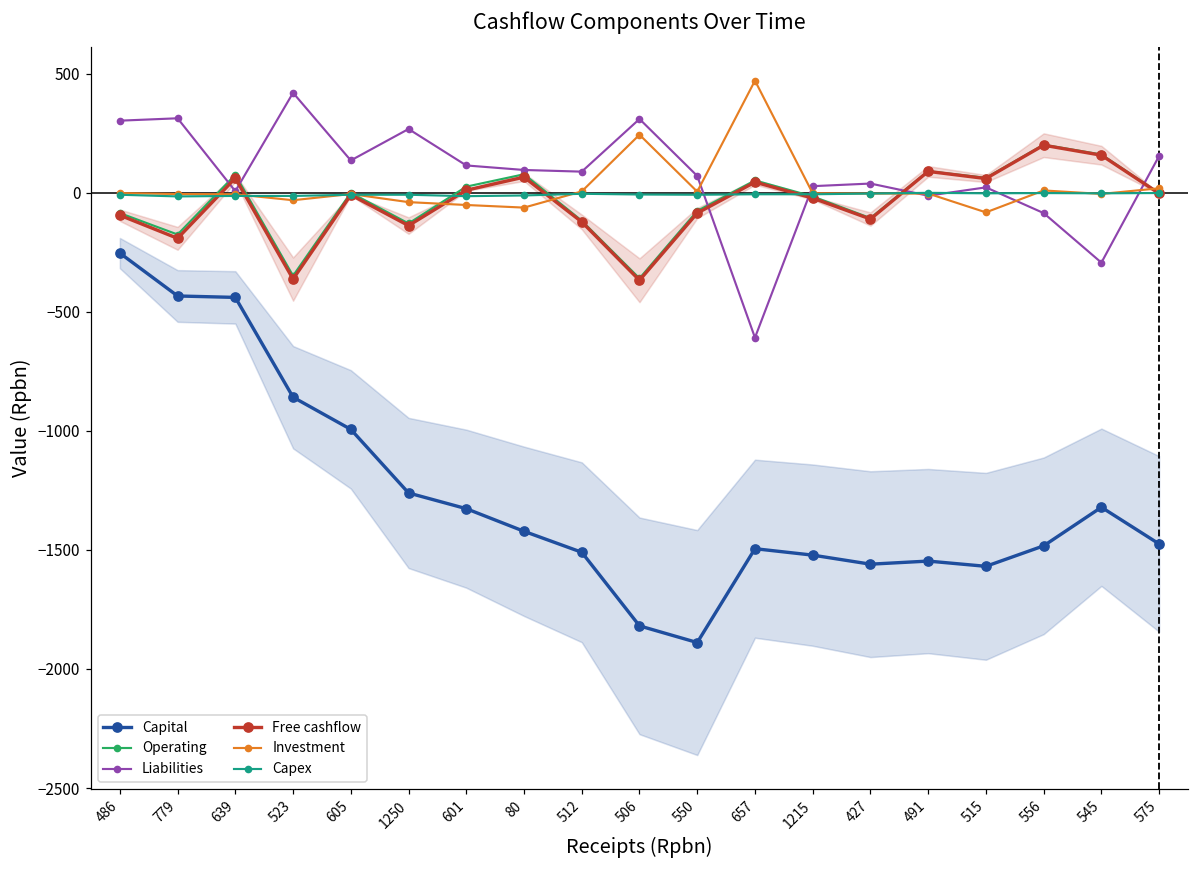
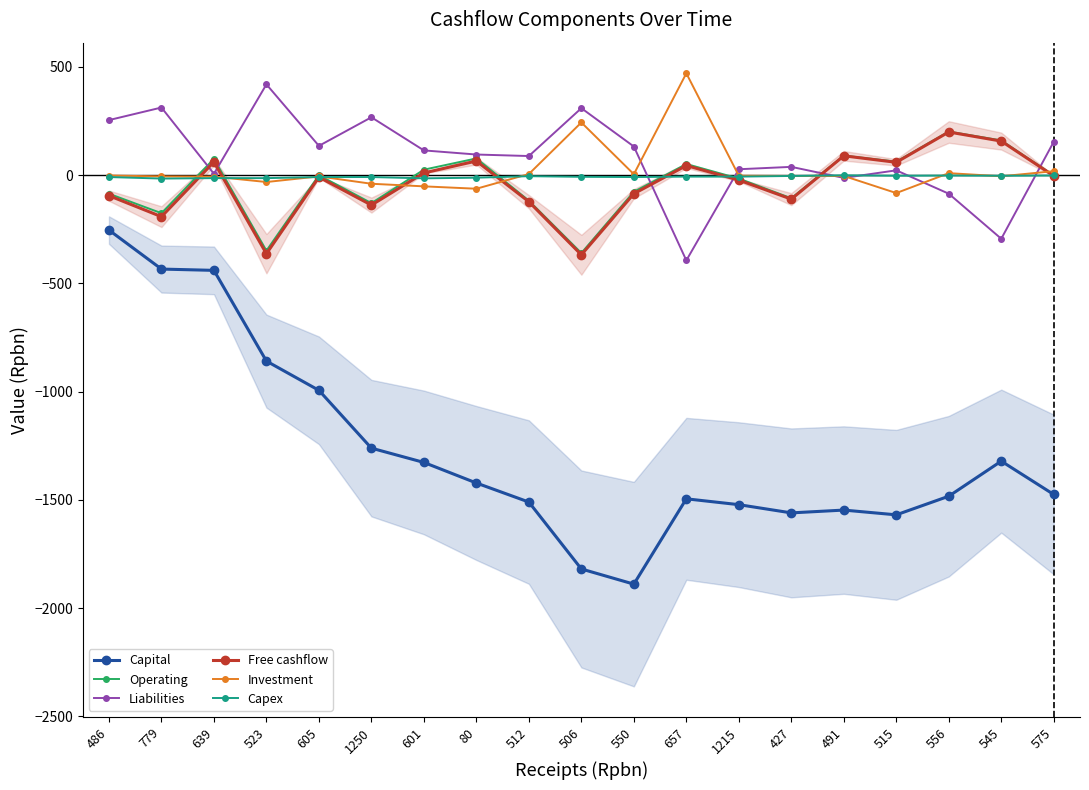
Liabilities, 486: 300 -> 250
Liabilities, 550: 70 -> 130
Liabilities, 657: -610 -> -390
